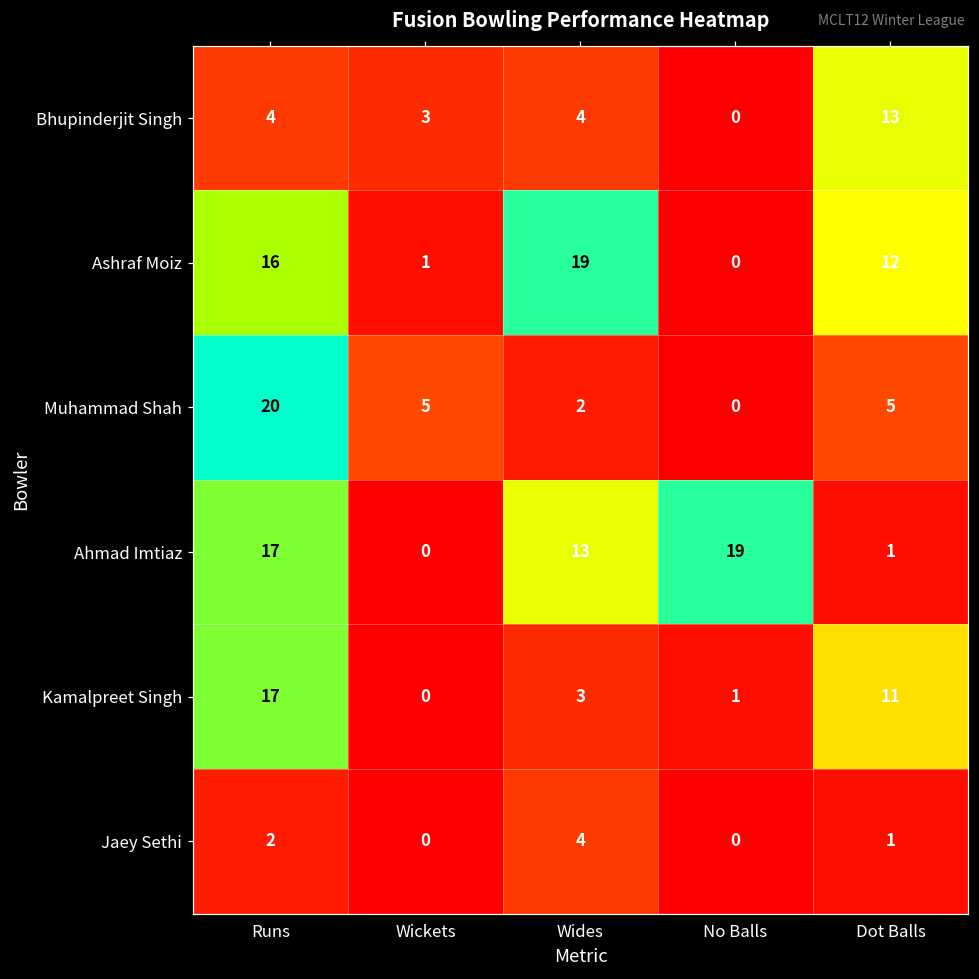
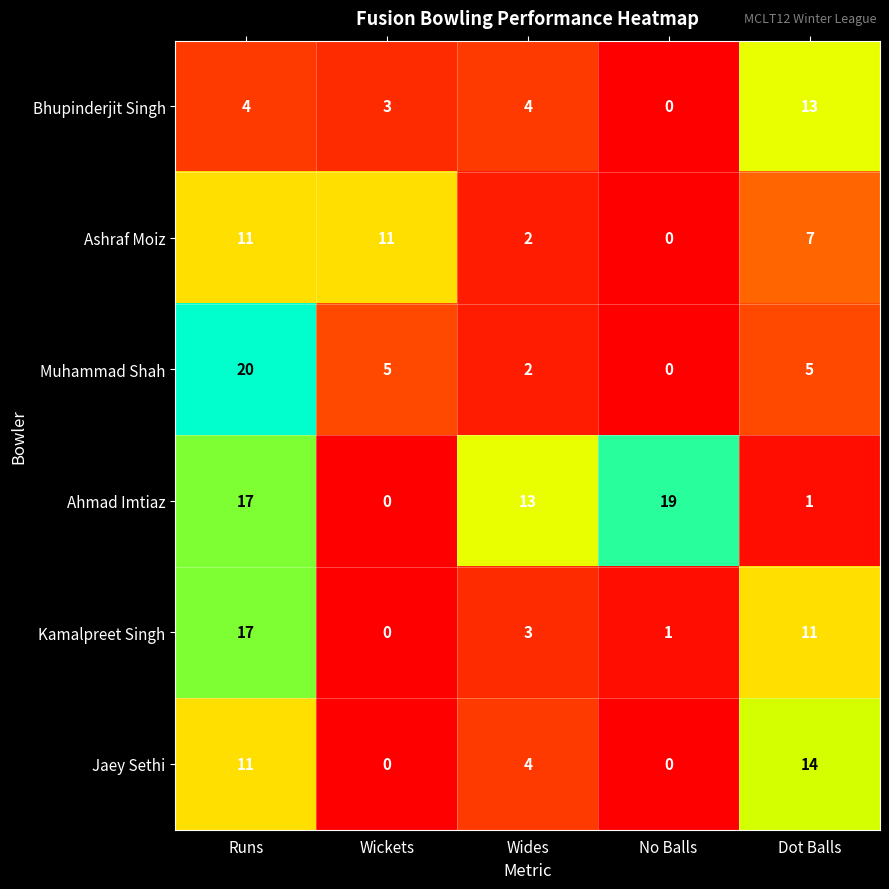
Ashraf Moiz, Runs: 16 -> 11
Ashraf Moiz, Wickets: 1 -> 11
Ashraf Moiz, Wides: 19 -> 2
Ashraf Moiz, Dot Balls: 12 -> 7
Jaey Sethi, Runs: 2 -> 11
Jaey Sethi, Dot Balls: 1 -> 14
